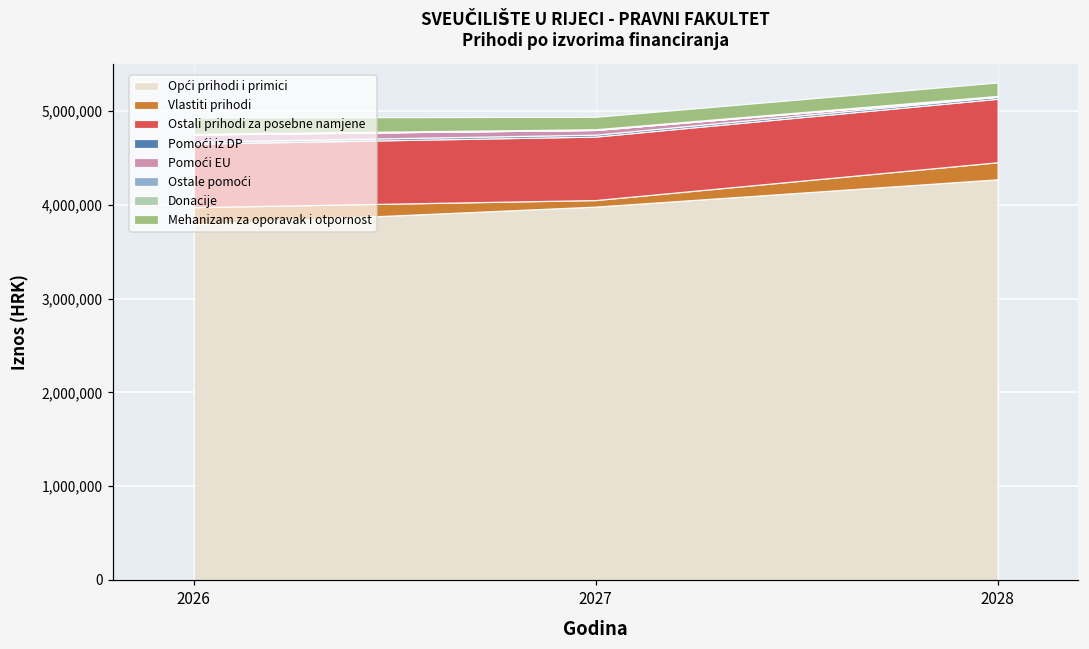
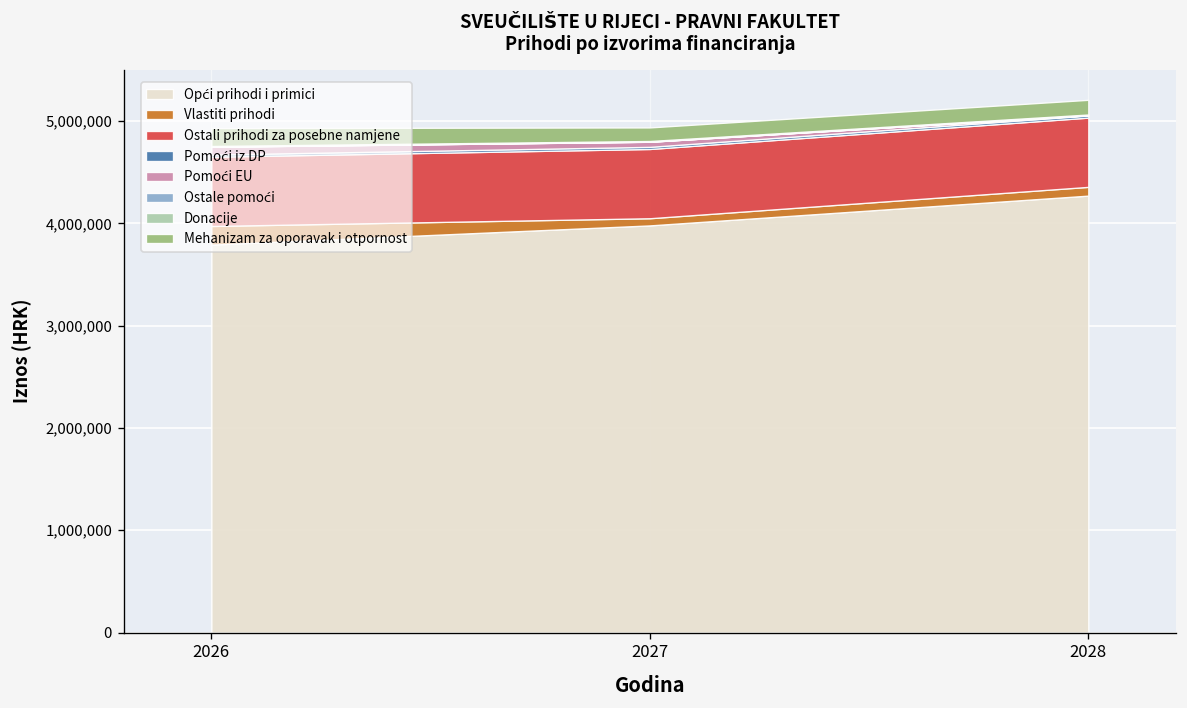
Vlastiti prihodi, 2028: 200,000 -> 100,000
